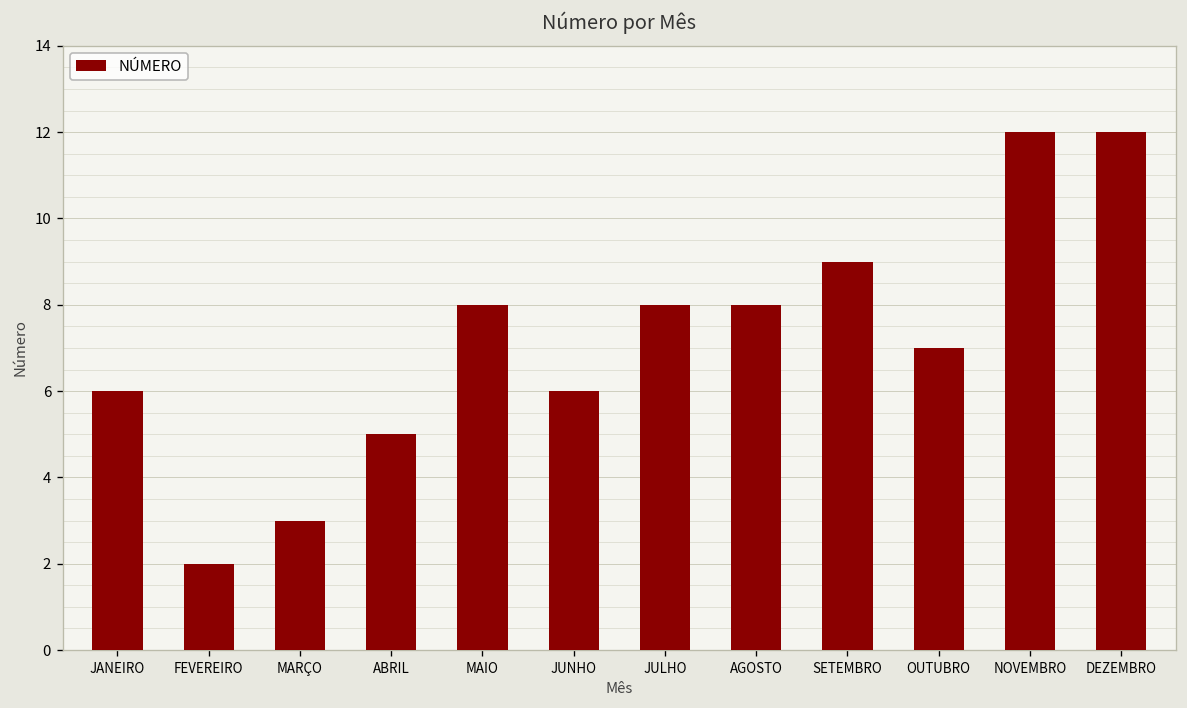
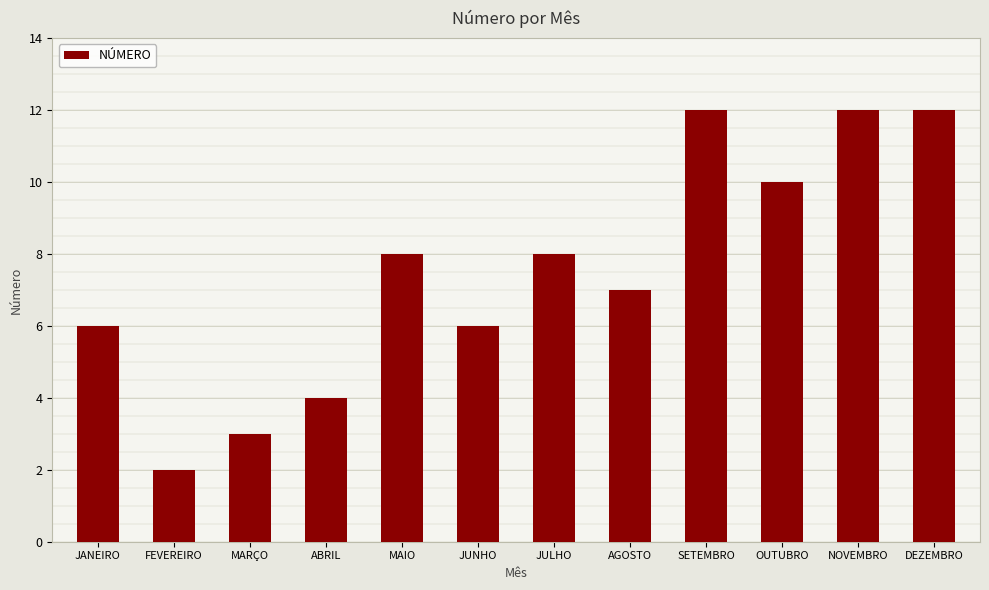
ABRIL: 5 -> 4
AGOSTO: 8 -> 7
SETEMBRO: 9 -> 12
OUTUBRO: 7 -> 10
